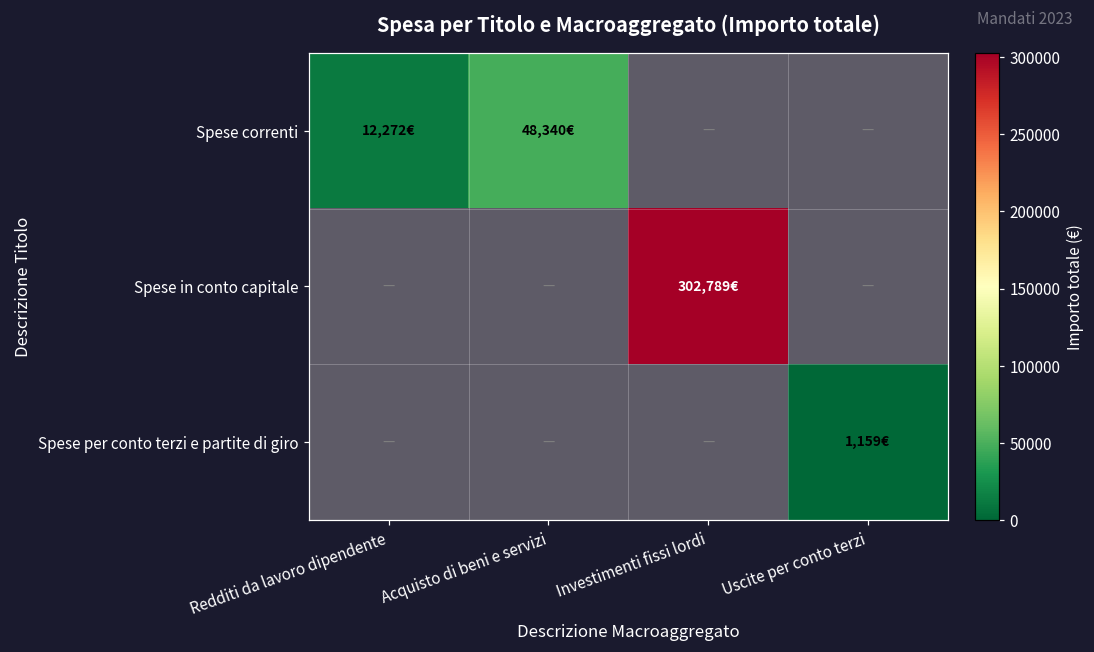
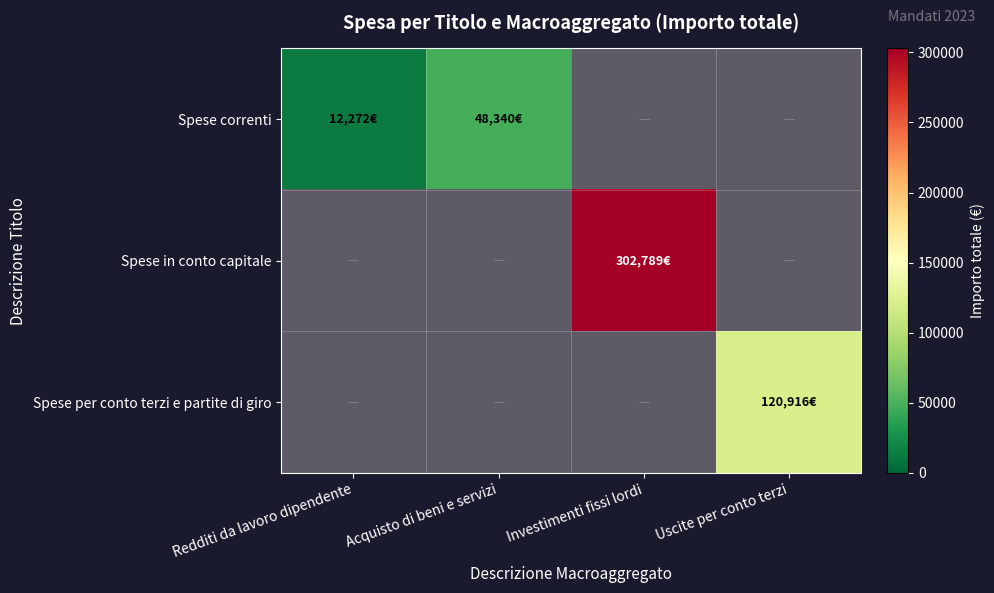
Spese per conto terzi e partite di giro, Uscite per conto terzi: 1,159€ -> 120,916€
